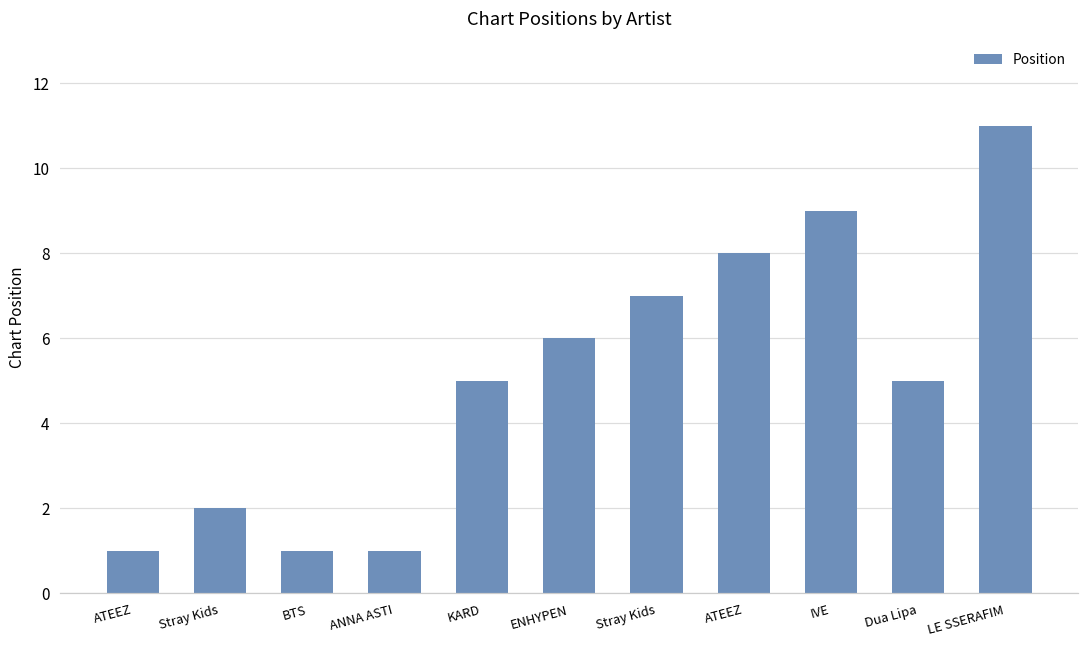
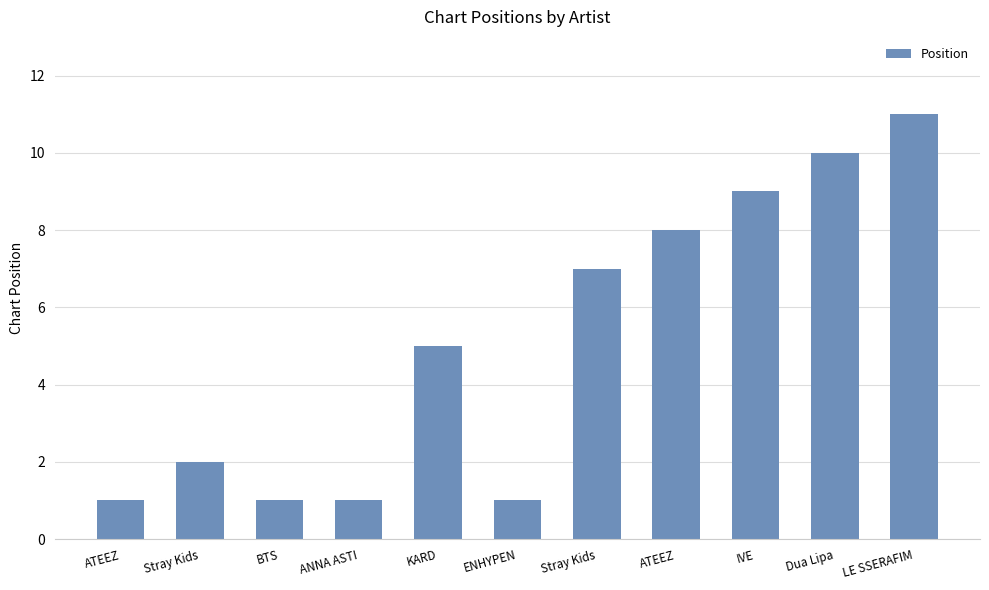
ENHYPEN: 6 -> 1
Dua Lipa: 5 -> 10
